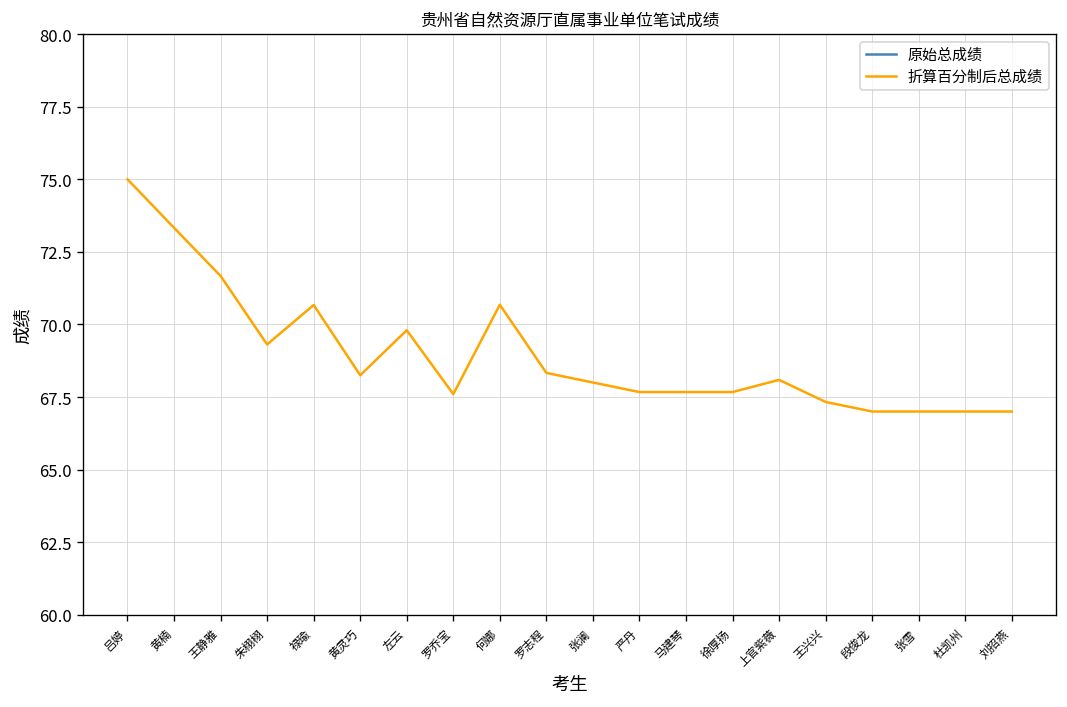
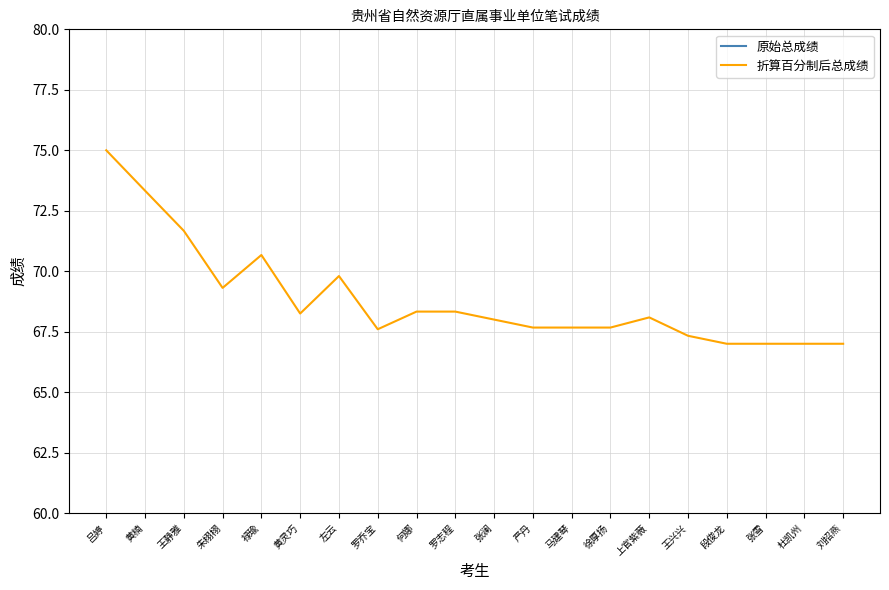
折算百分制后总成绩, 何娜: 70.7 -> 68.3
